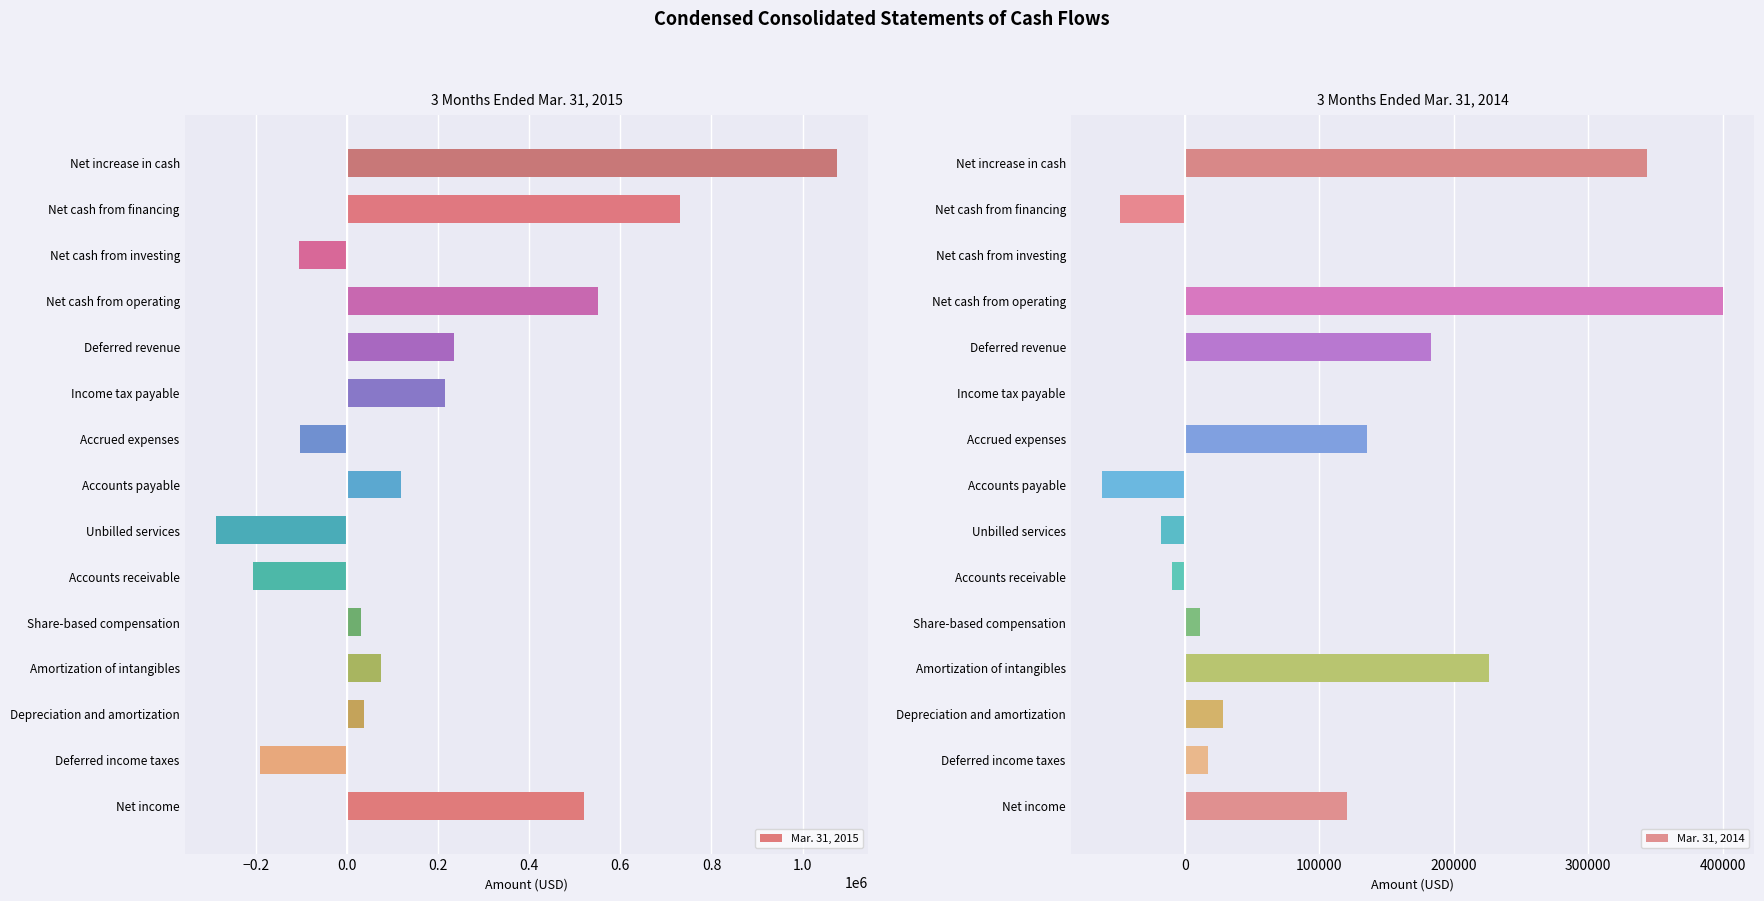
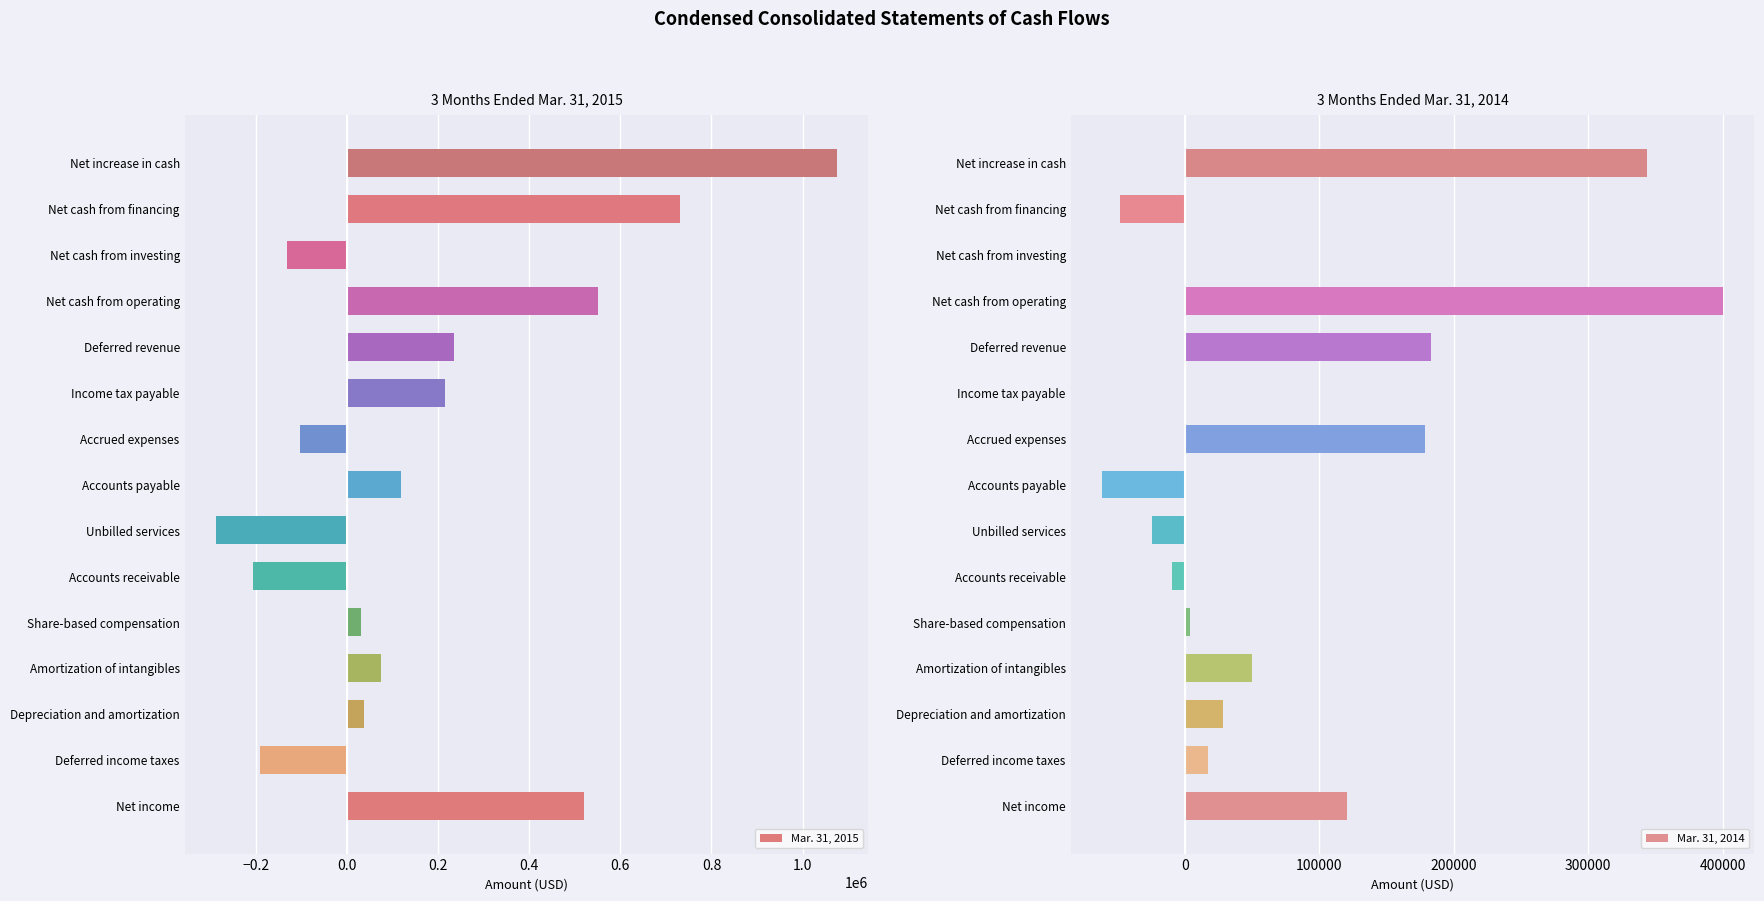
3 Months Ended Mar. 31, 2015, Net cash from investing: -100000 -> -130000
3 Months Ended Mar. 31, 2014, Accrued expenses: 136000 -> 179000
3 Months Ended Mar. 31, 2014, Unbilled services: -18000 -> -25000
3 Months Ended Mar. 31, 2014, Share-based compensation: 11000 -> 4000
3 Months Ended Mar. 31, 2014, Amortization of intangibles: 226000 -> 49000
